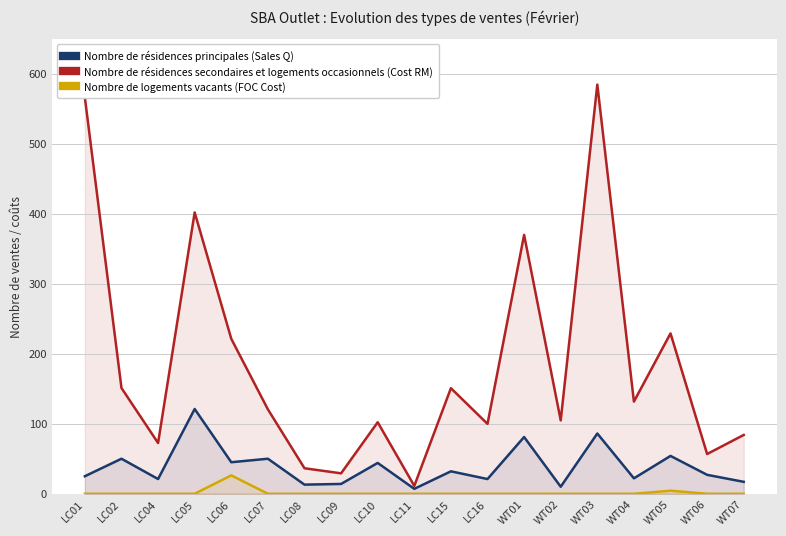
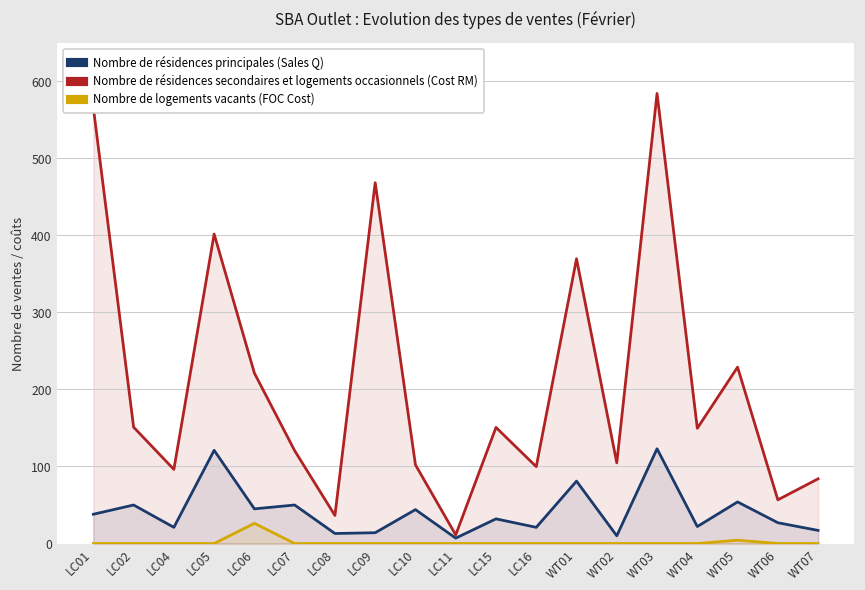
Nombre de résidences principales (Sales Q), LC01: 30 -> 40
Nombre de résidences secondaires et logements occasionnels (Cost RM), LC04: 70 -> 100
Nombre de résidences secondaires et logements occasionnels (Cost RM), LC09: 30 -> 470
Nombre de résidences principales (Sales Q), WT03: 90 -> 120
Nombre de résidences secondaires et logements occasionnels (Cost RM), WT04: 130 -> 150
